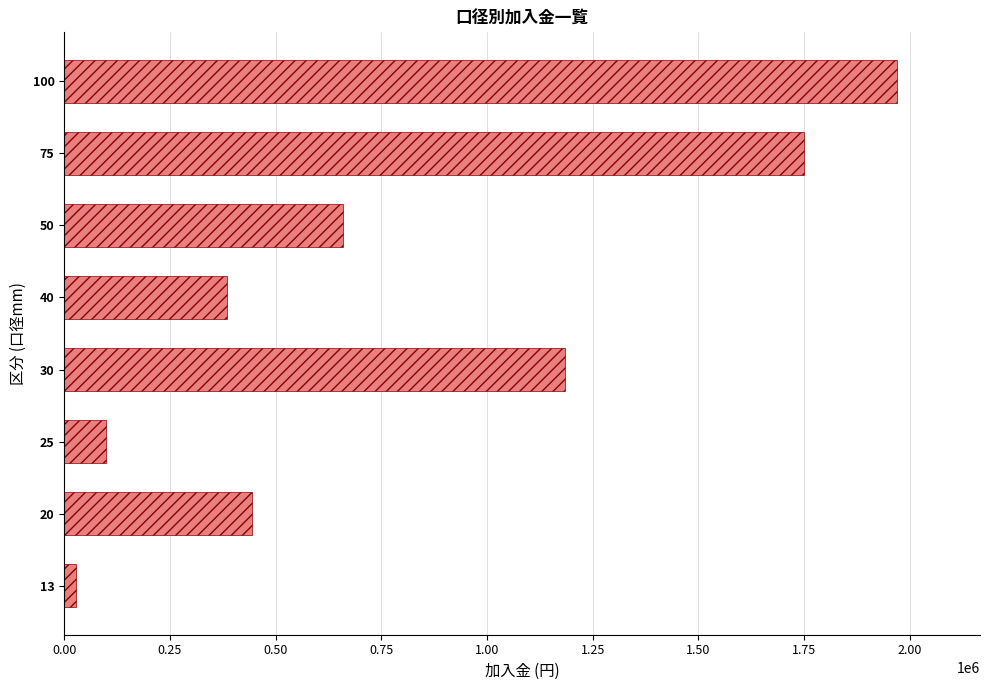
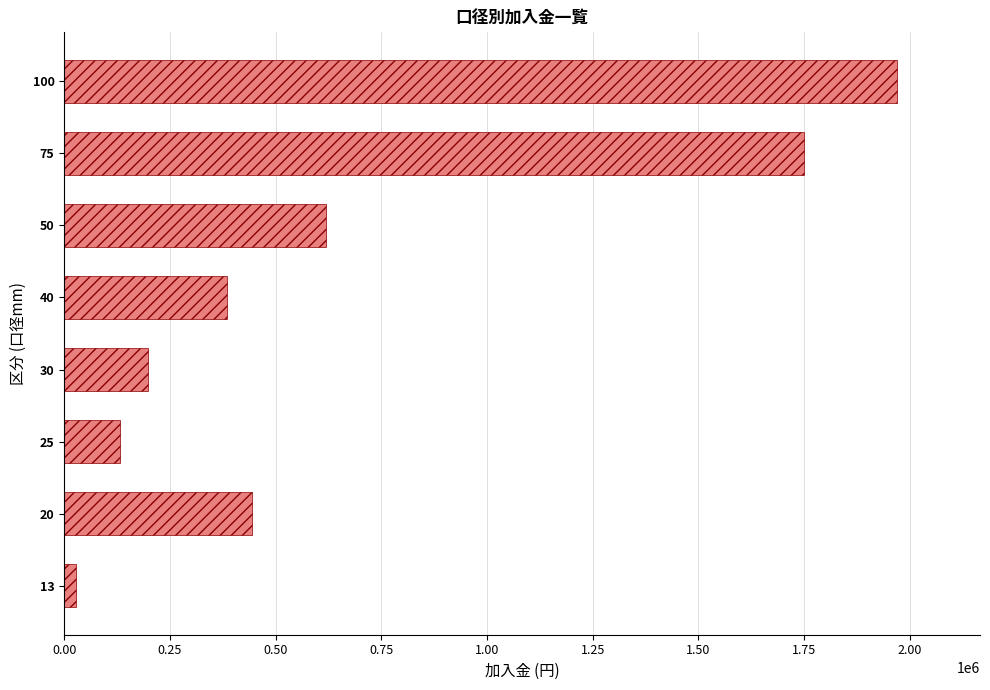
50: 660000 -> 620000
30: 1180000 -> 200000
25: 100000 -> 130000
